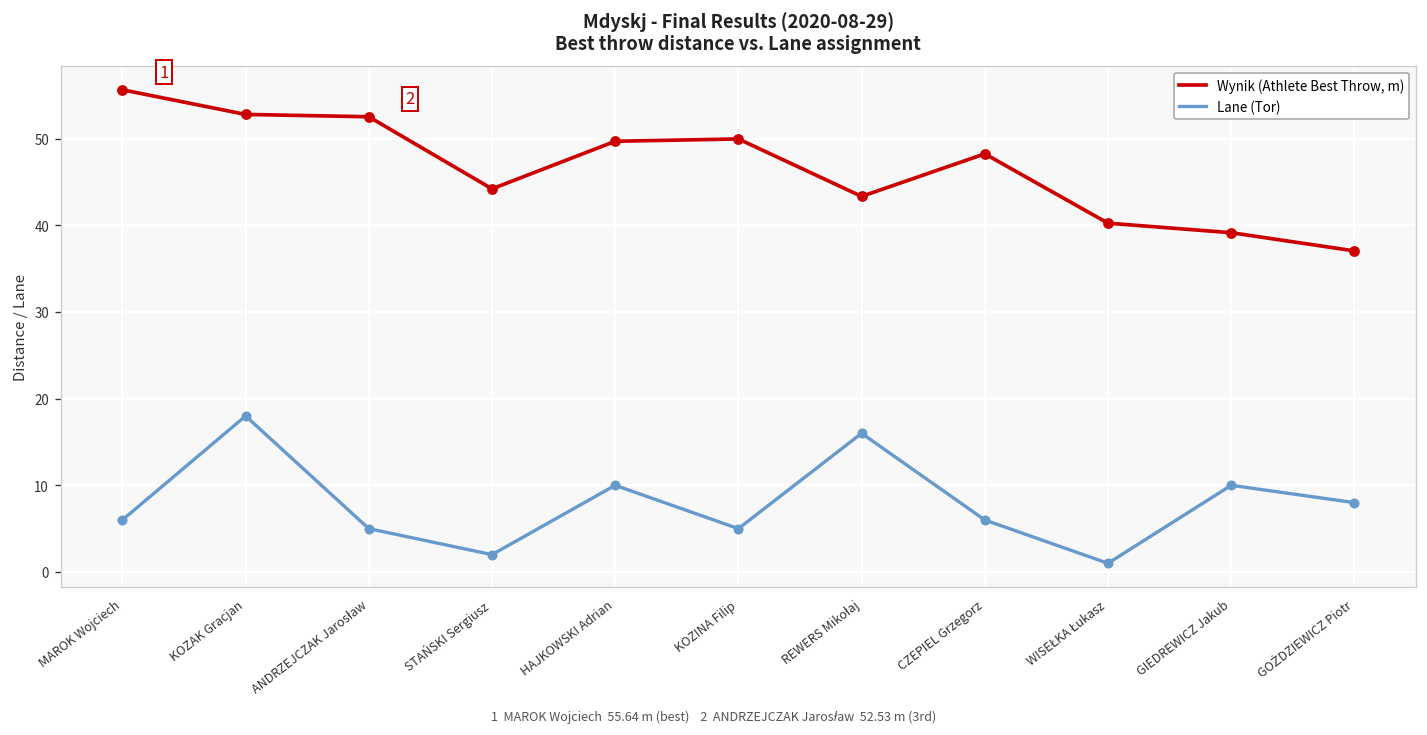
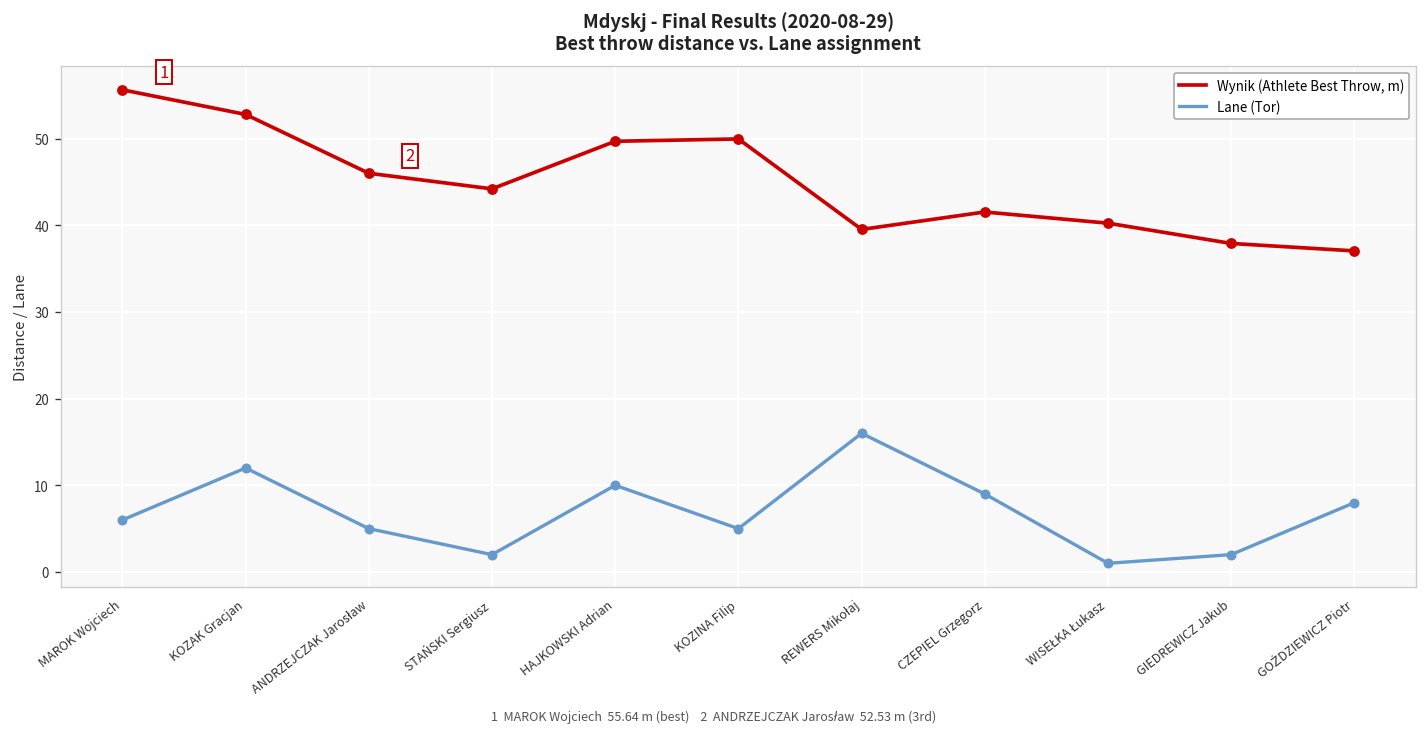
Lane (Tor), KOZAK Gracjan: 18 -> 12
Wynik (Athlete Best Throw, m), ANDRZEJCZAK Jarosław: 53 -> 46
Wynik (Athlete Best Throw, m), REWERS Mikołaj: 43 -> 40
Wynik (Athlete Best Throw, m), CZEPIEL Grzegorz: 48 -> 42
Lane (Tor), CZEPIEL Grzegorz: 6 -> 9
Wynik (Athlete Best Throw, m), GIEDREWICZ Jakub: 39 -> 38
Lane (Tor), GIEDREWICZ Jakub: 10 -> 2
